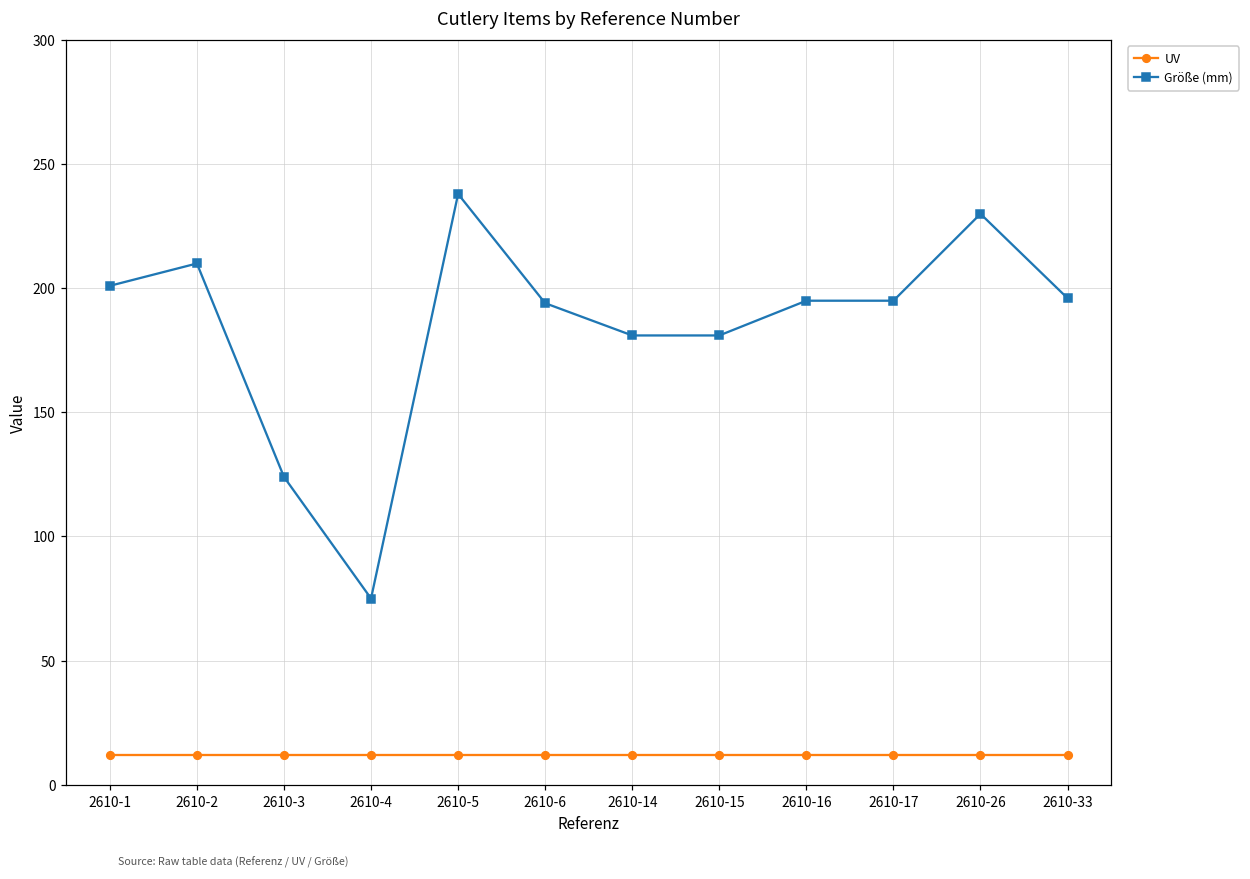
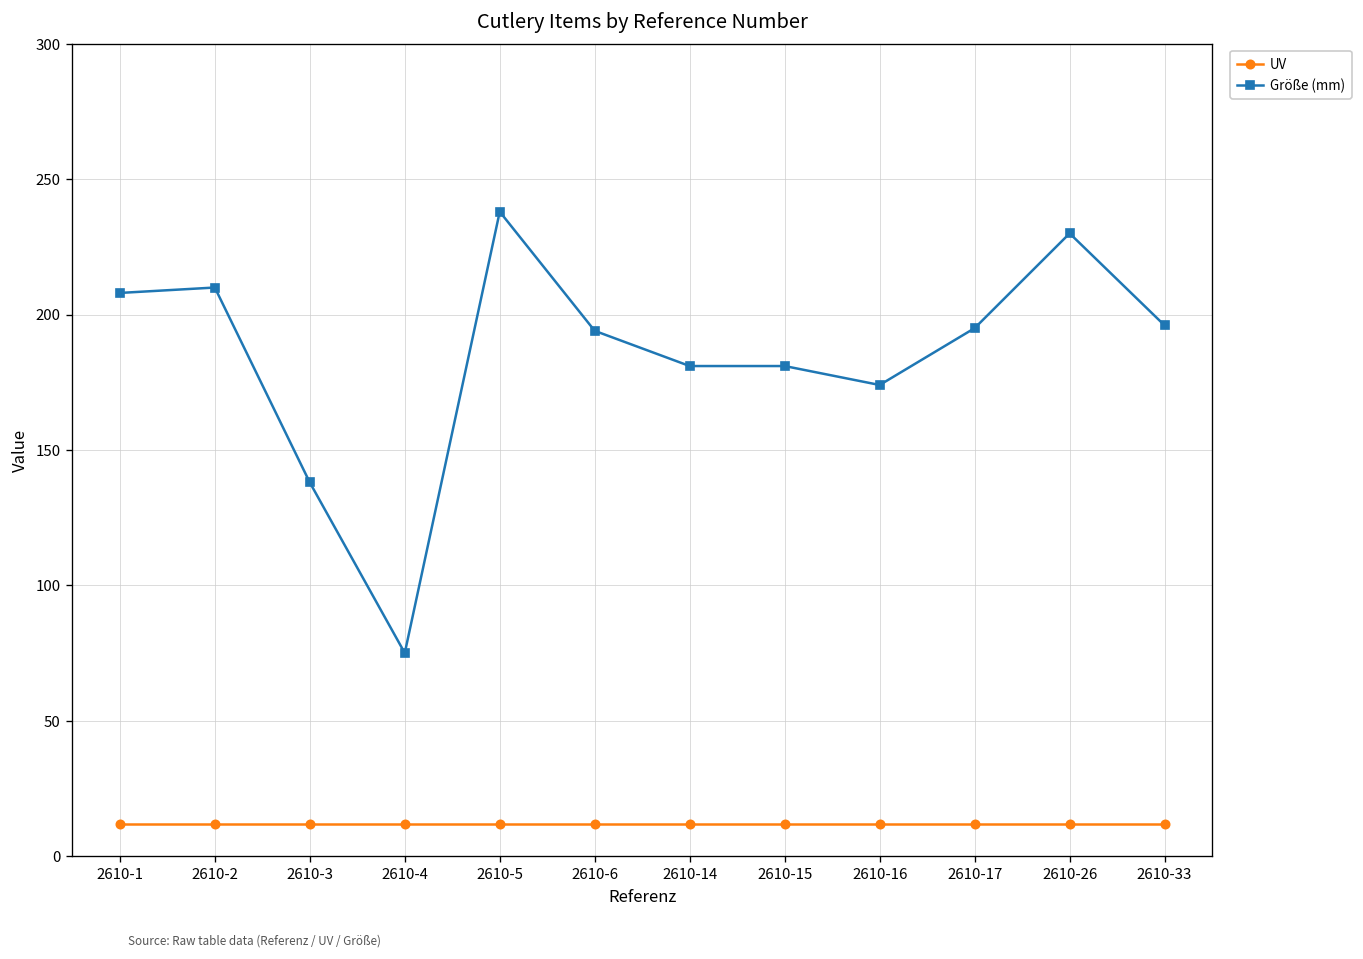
Größe (mm), 2610-1: 201 -> 208
Größe (mm), 2610-3: 124 -> 138
Größe (mm), 2610-16: 195 -> 174
